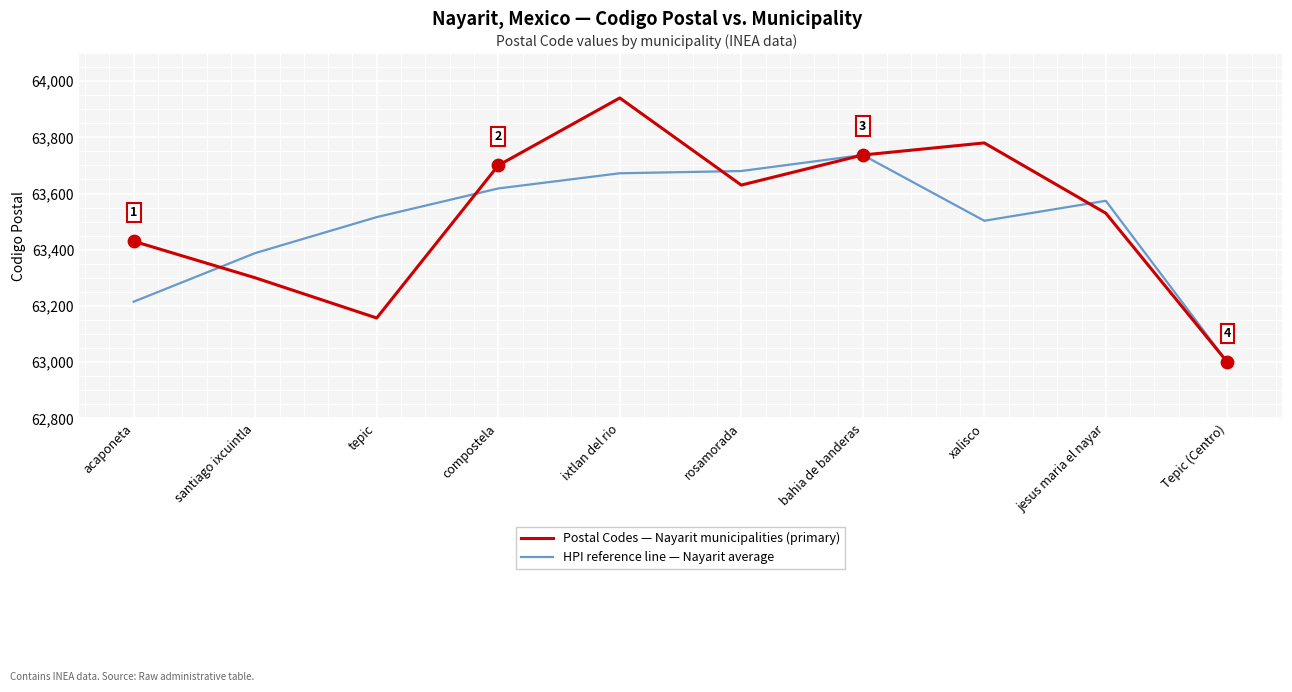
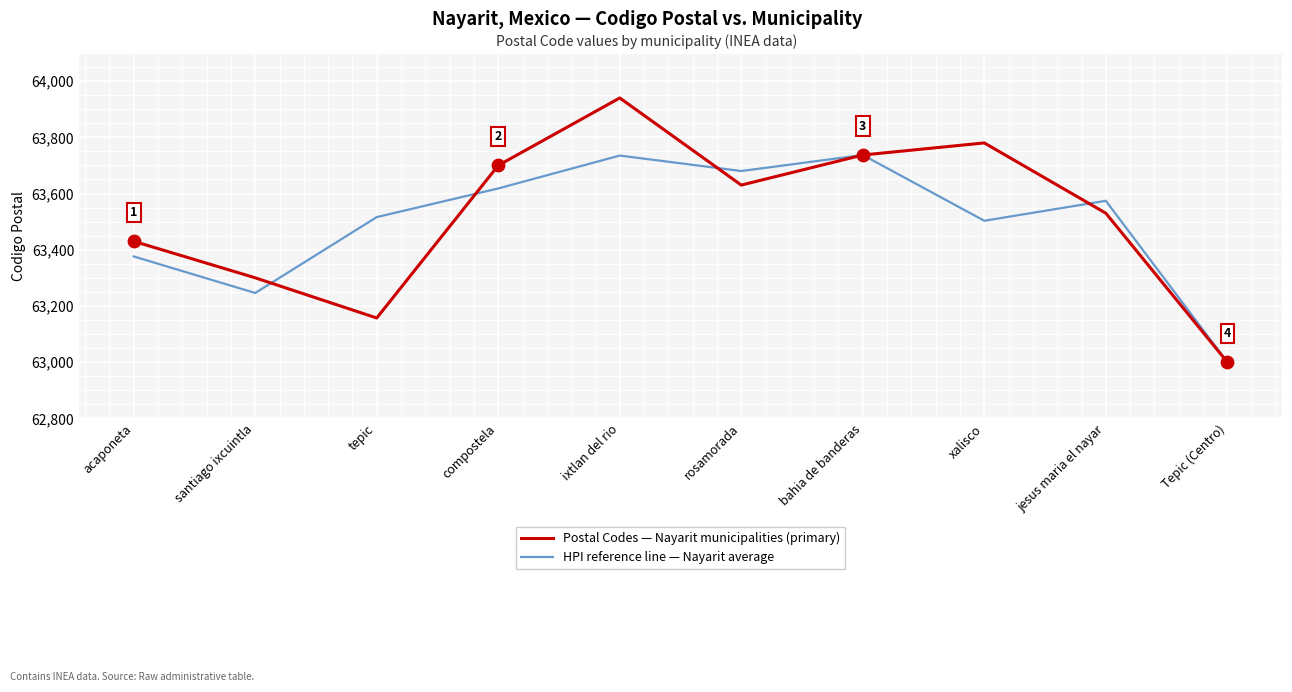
HPI reference line — Nayarit average, acaponeta: 63,220 -> 63,380
HPI reference line — Nayarit average, santiago ixcuintla: 63,390 -> 63,250
HPI reference line — Nayarit average, ixtlan del rio: 63,670 -> 63,740
